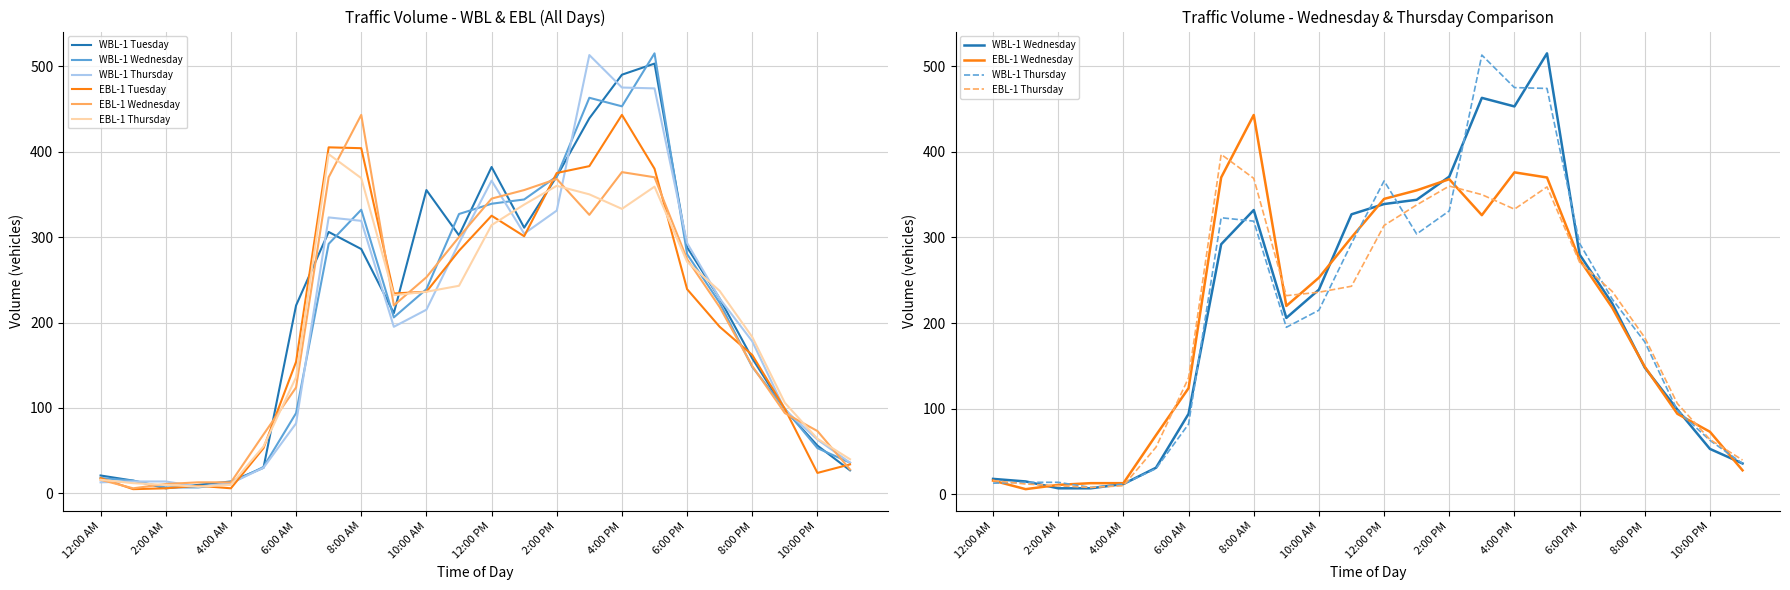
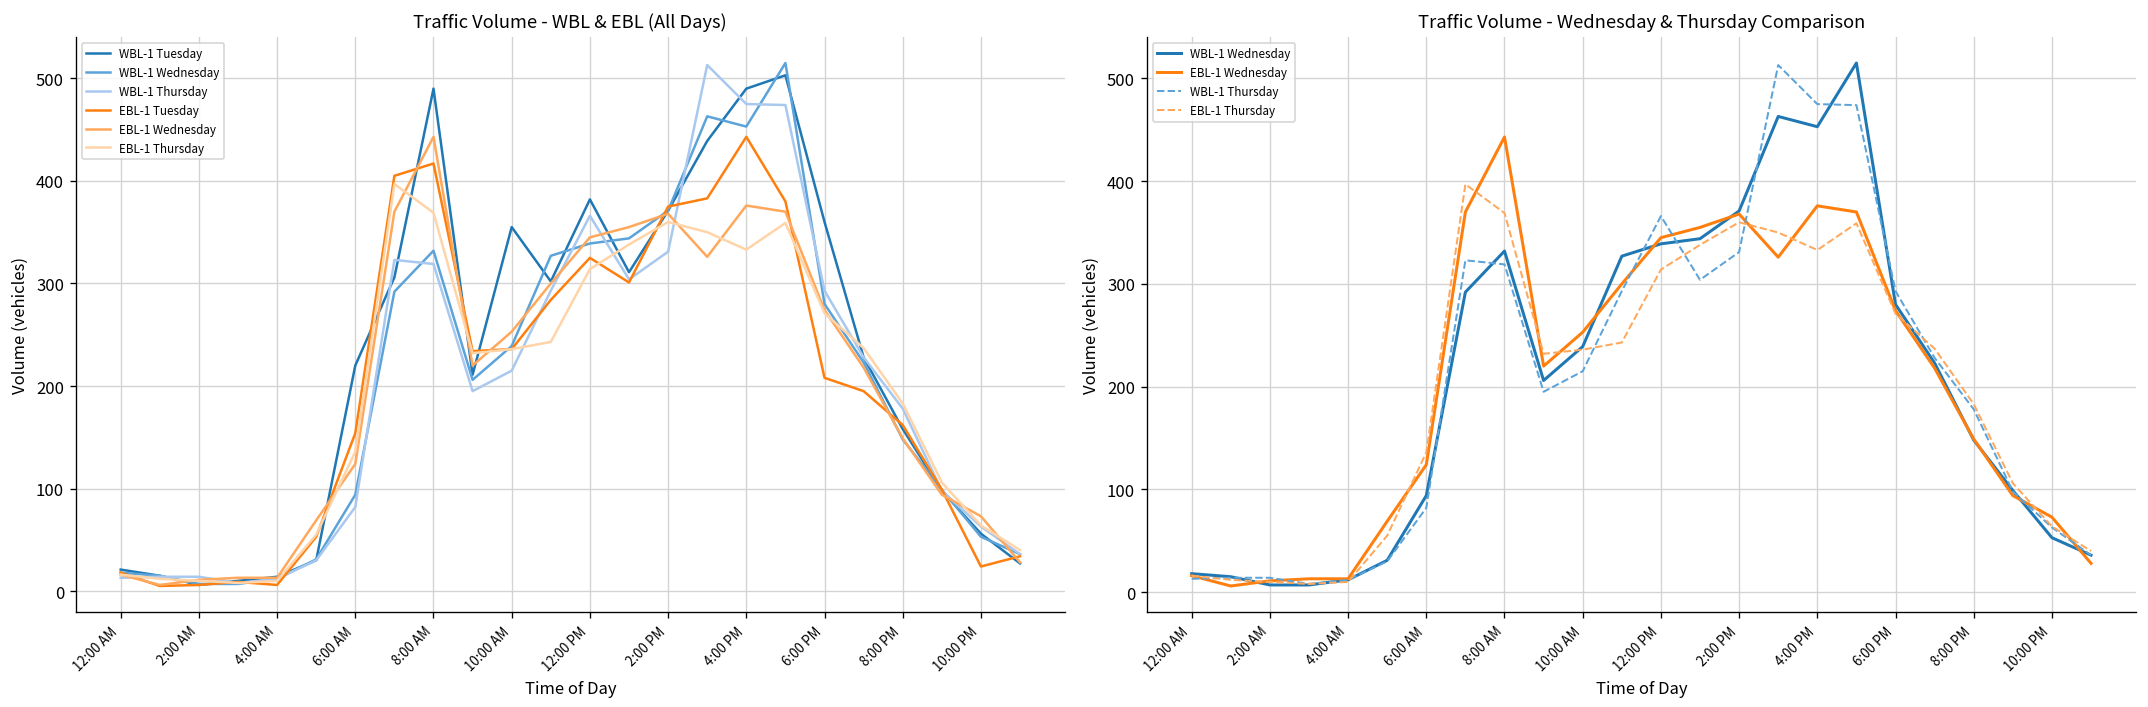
Traffic Volume - WBL & EBL (All Days), WBL-1 Tuesday, 8:00 AM: 290 -> 490
Traffic Volume - WBL & EBL (All Days), EBL-1 Tuesday, 8:00 AM: 400 -> 420
Traffic Volume - WBL & EBL (All Days), WBL-1 Tuesday, 6:00 PM: 290 -> 360
Traffic Volume - WBL & EBL (All Days), EBL-1 Tuesday, 6:00 PM: 240 -> 210
